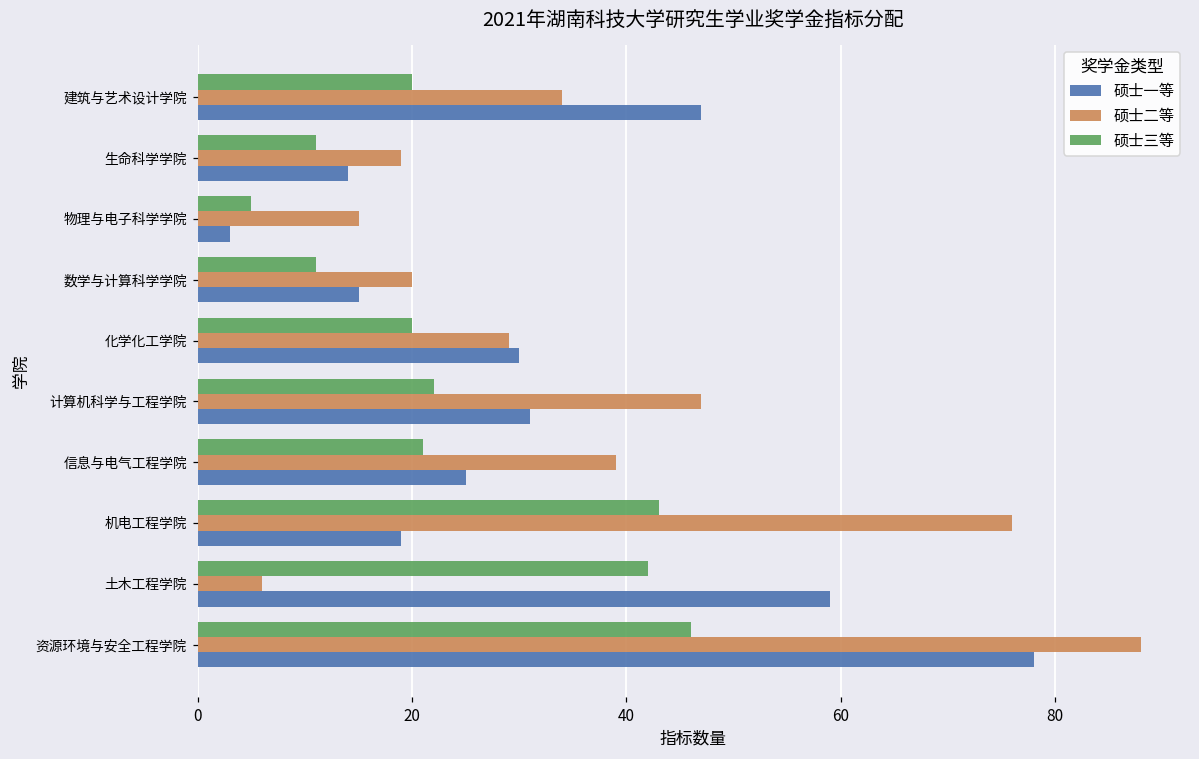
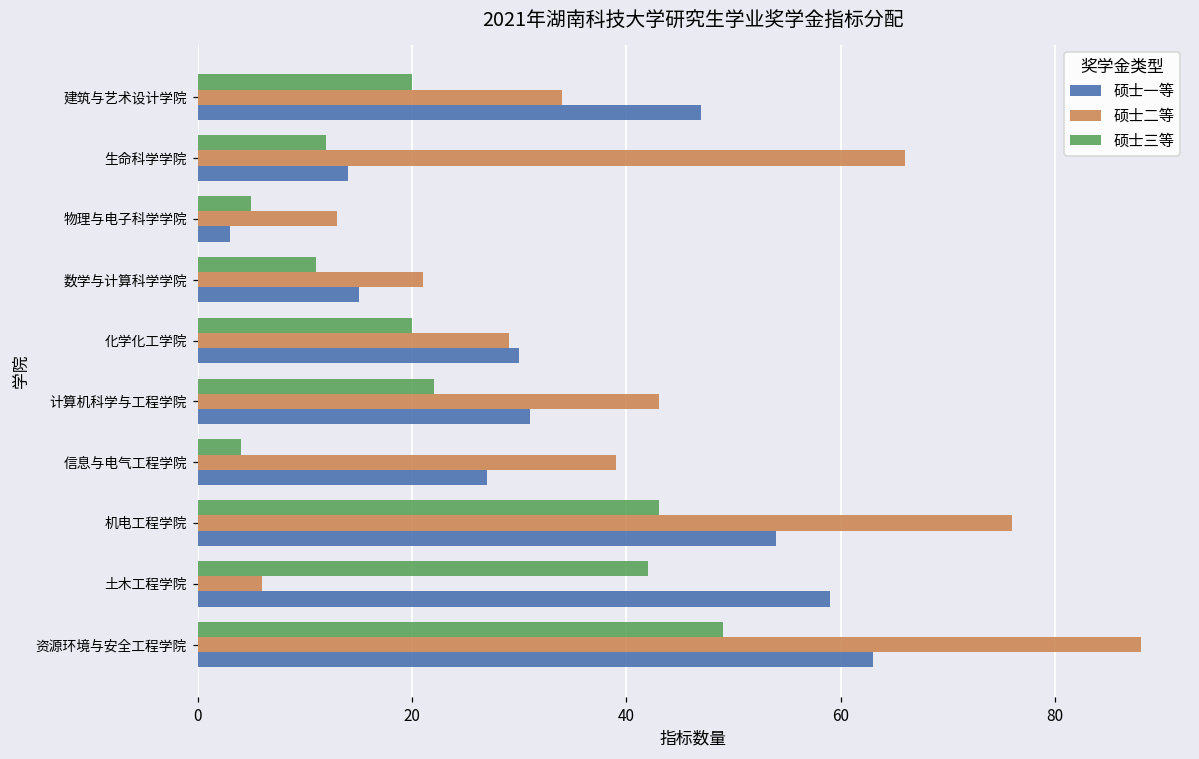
硕士三等, 生命科学学院: 11 -> 12
硕士二等, 生命科学学院: 19 -> 66
硕士二等, 物理与电子科学学院: 15 -> 13
硕士二等, 数学与计算科学学院: 20 -> 21
硕士二等, 计算机科学与工程学院: 47 -> 43
硕士三等, 信息与电气工程学院: 21 -> 4
硕士一等, 信息与电气工程学院: 25 -> 27
硕士一等, 机电工程学院: 19 -> 54
硕士三等, 资源环境与安全工程学院: 46 -> 49
硕士一等, 资源环境与安全工程学院: 78 -> 63
